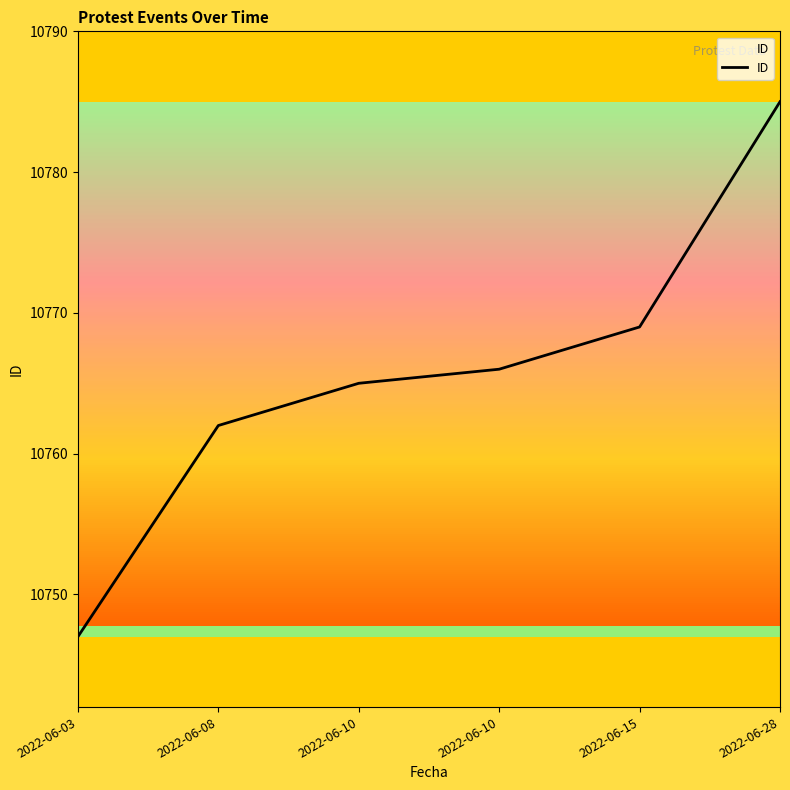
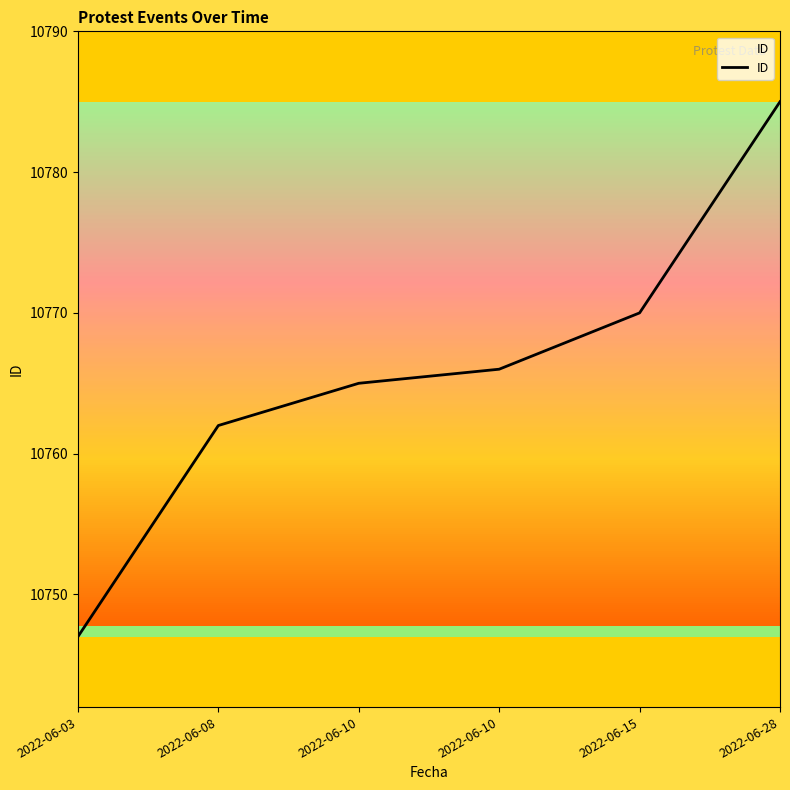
2022-06-15: 10769 -> 10770
